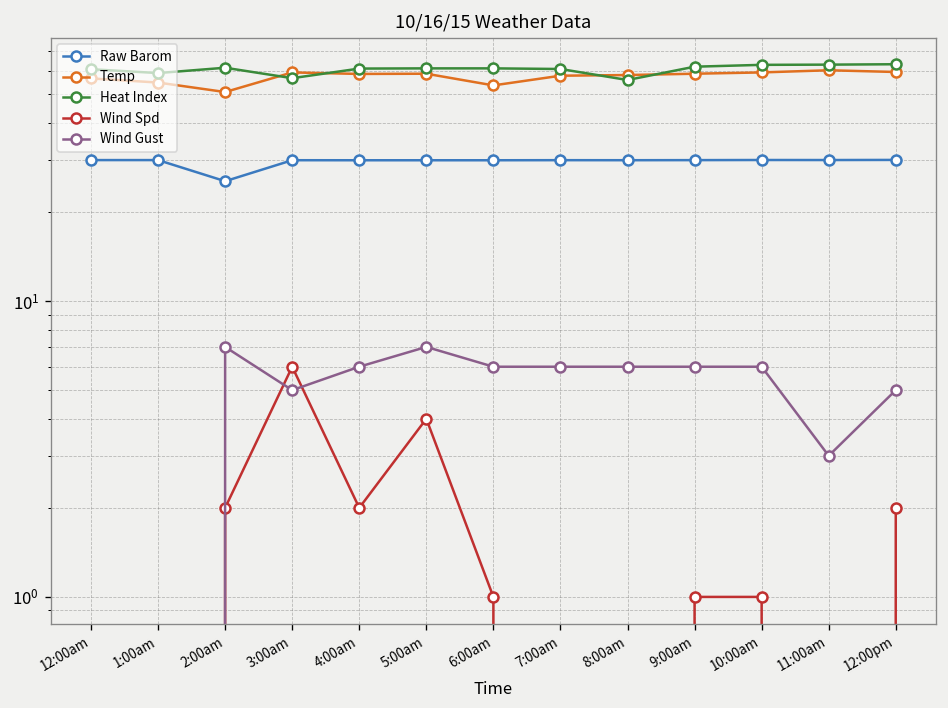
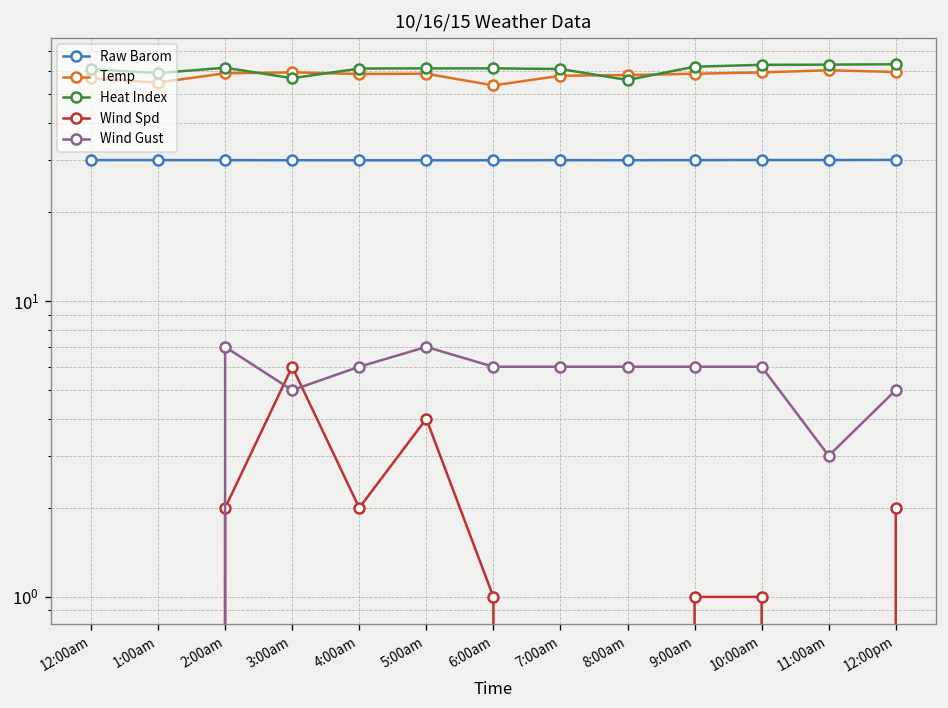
Raw Barom, 2:00am: 25 -> 30
Temp, 2:00am: 51 -> 59
